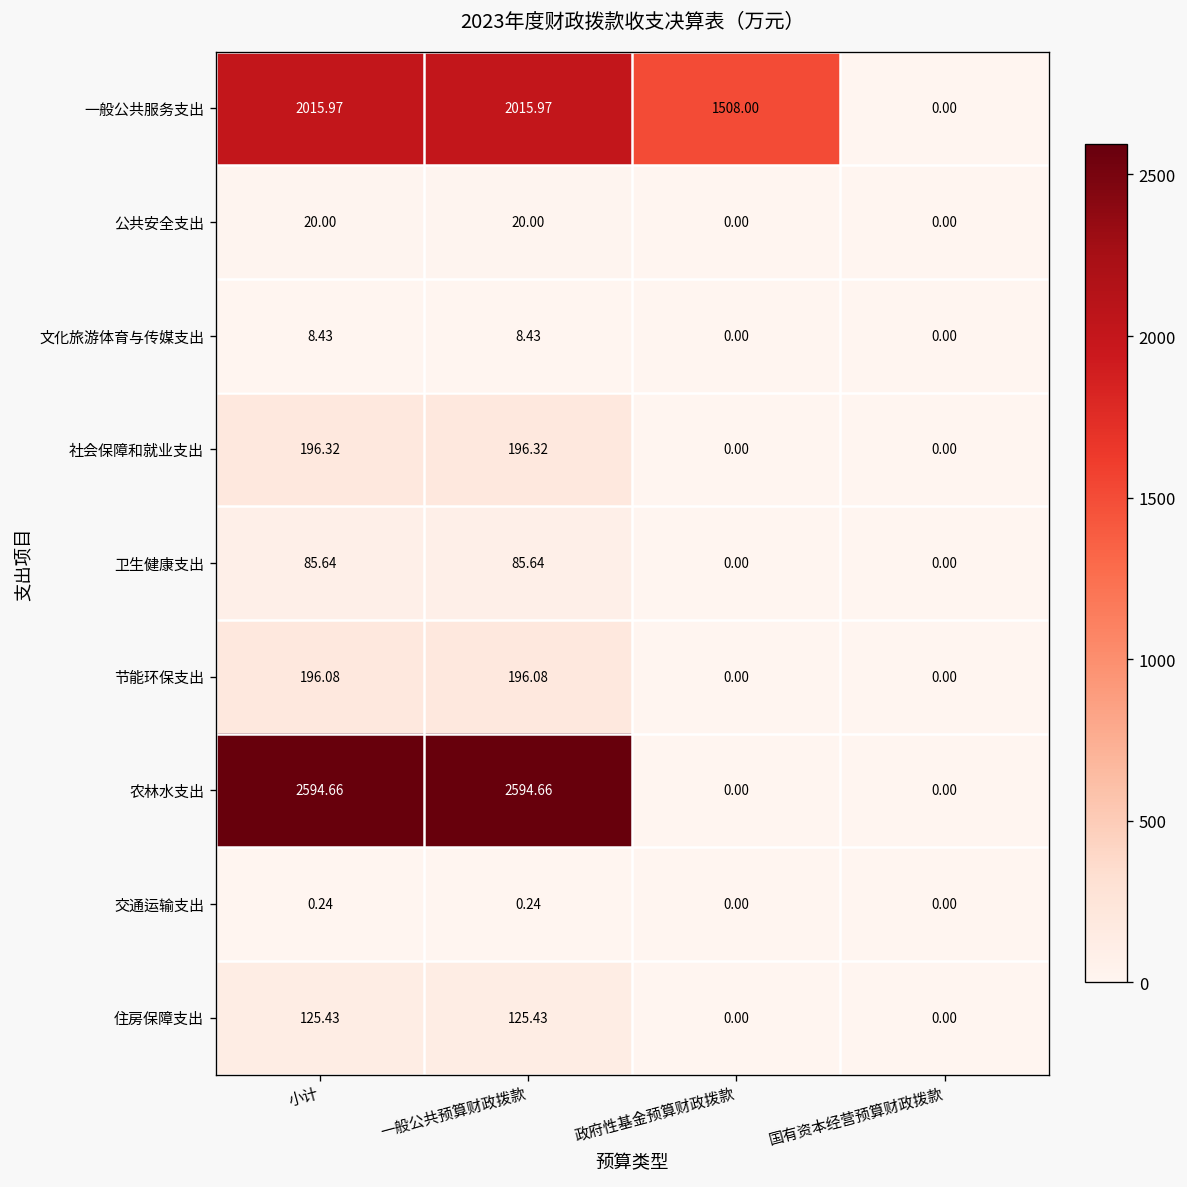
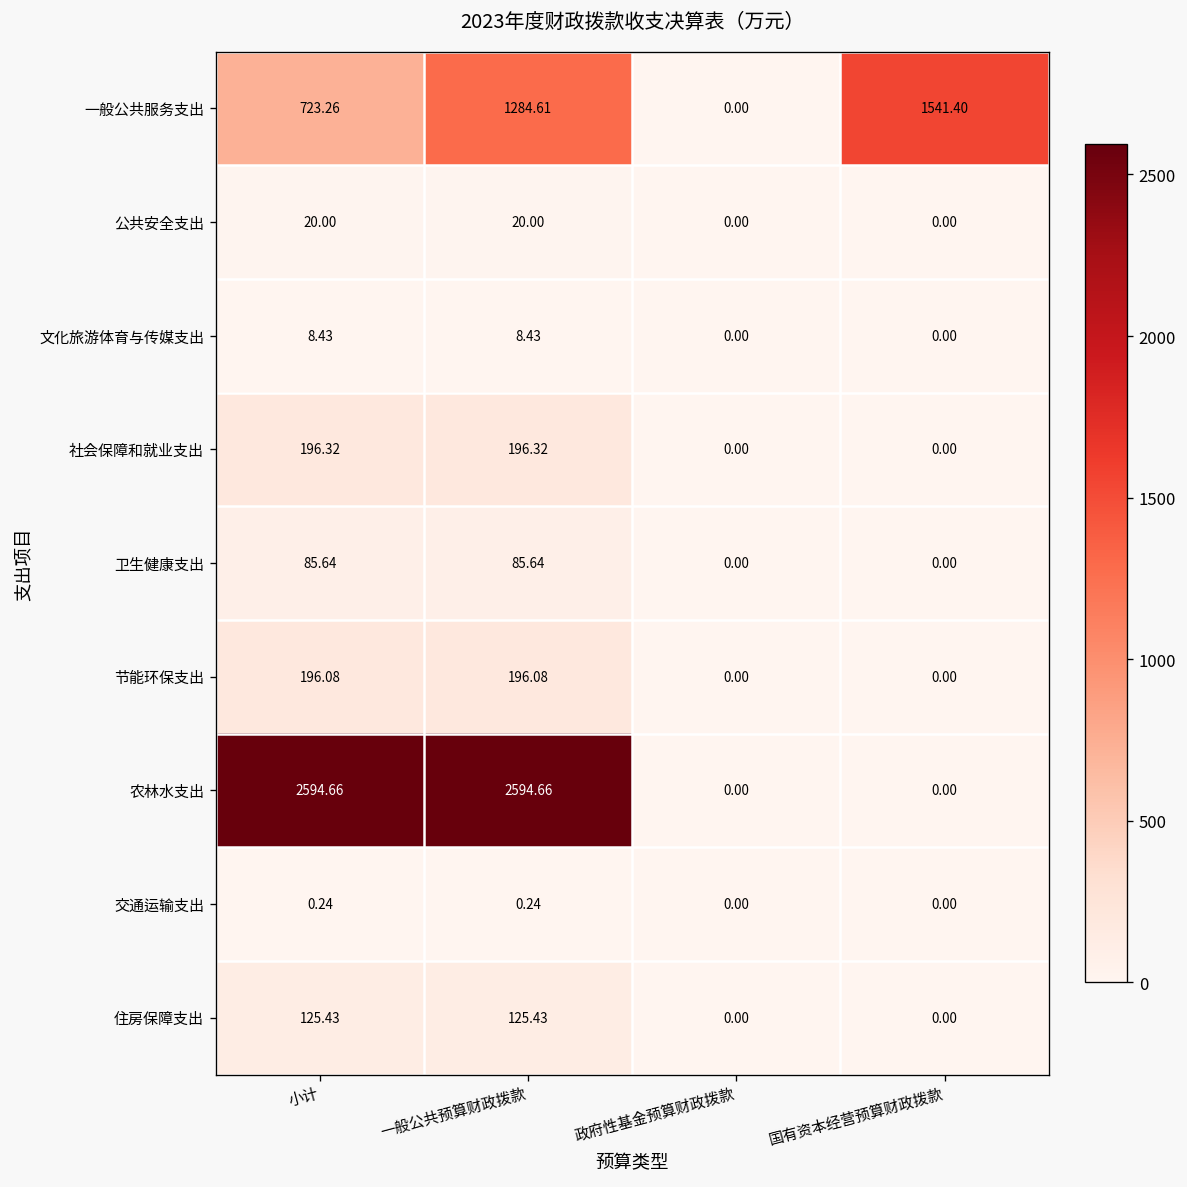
一般公共服务支出, 小计: 2015.97 -> 723.26
一般公共服务支出, 一般公共预算财政拨款: 2015.97 -> 1284.61
一般公共服务支出, 政府性基金预算财政拨款: 1508.00 -> 0.00
一般公共服务支出, 国有资本经营预算财政拨款: 0.00 -> 1541.40
